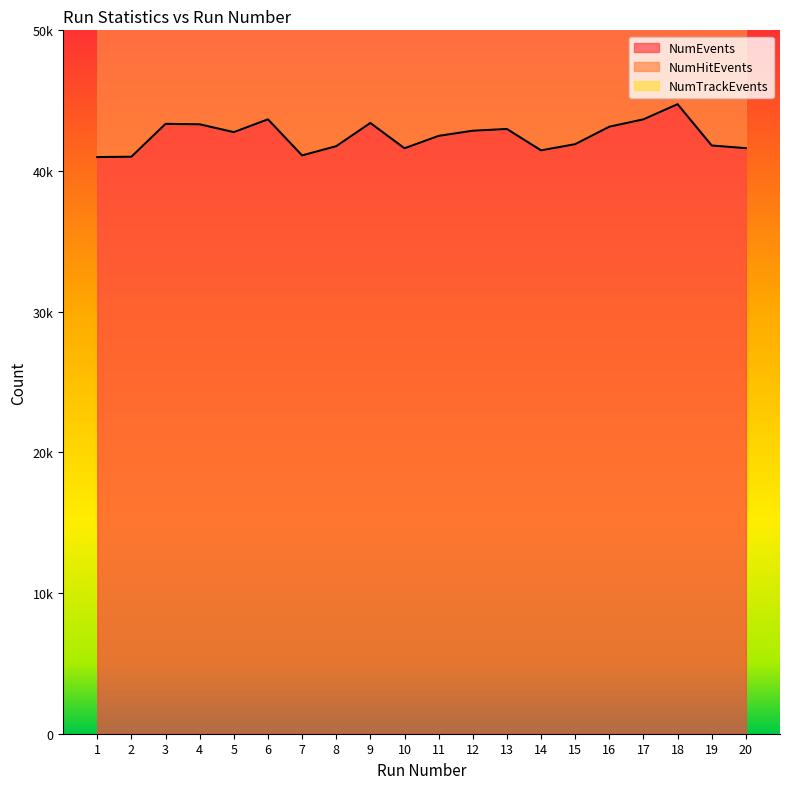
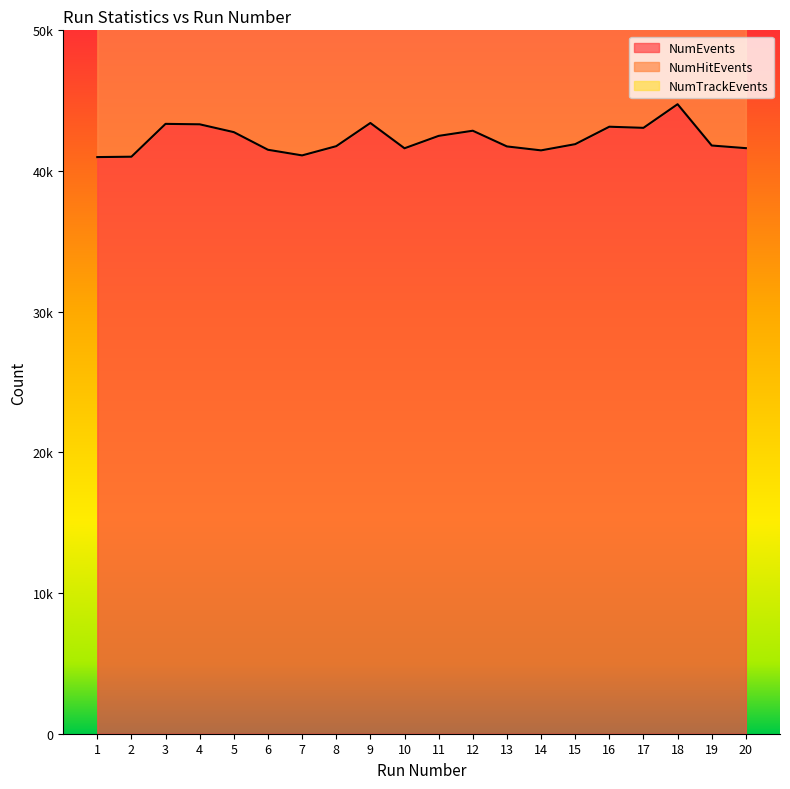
NumEvents, 6: 43700 -> 41500
NumEvents, 13: 43000 -> 41700
NumEvents, 17: 43700 -> 43100
